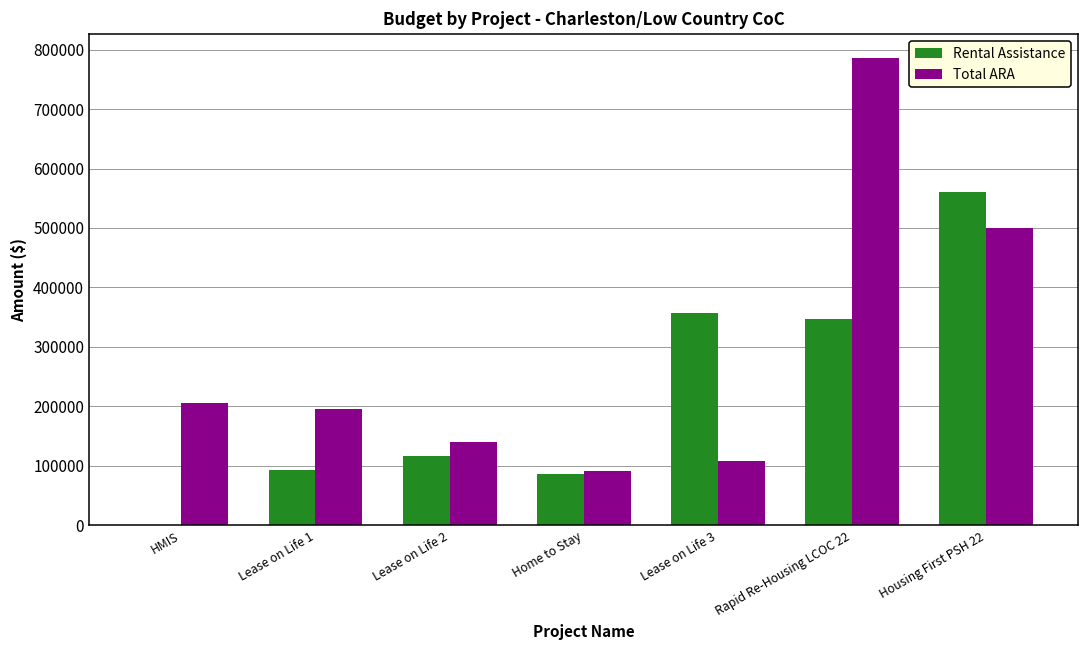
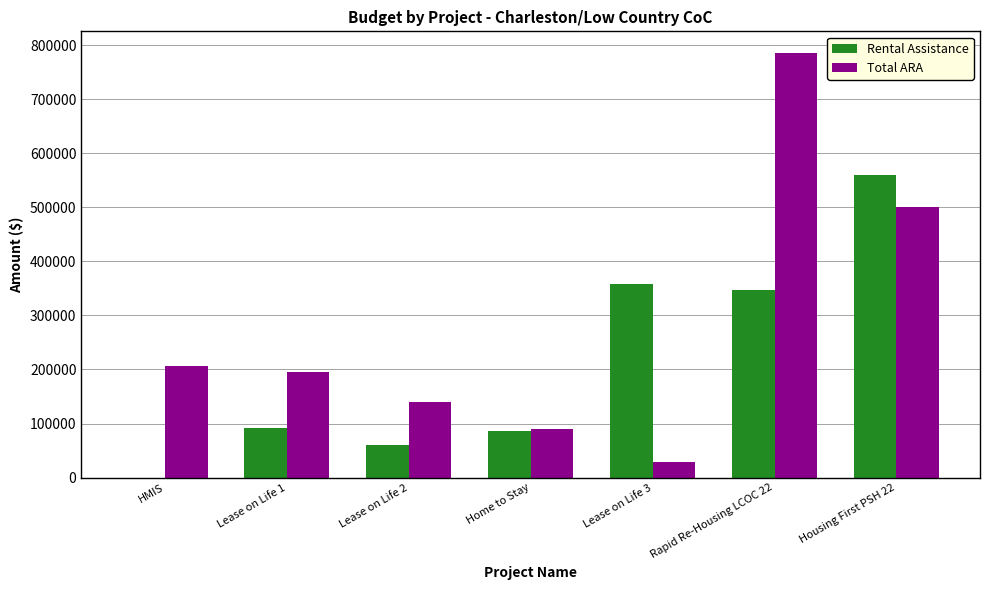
Rental Assistance, Lease on Life 2: 120000 -> 60000
Total ARA, Lease on Life 3: 110000 -> 30000
